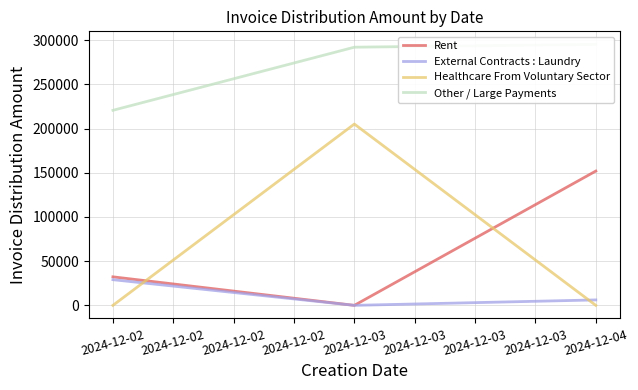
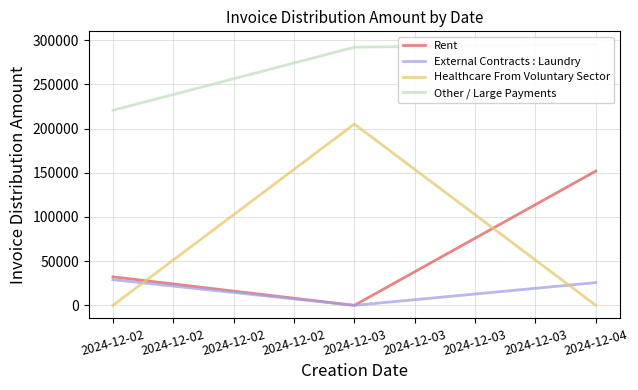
External Contracts : Laundry, 2024-12-04: 10000 -> 30000
